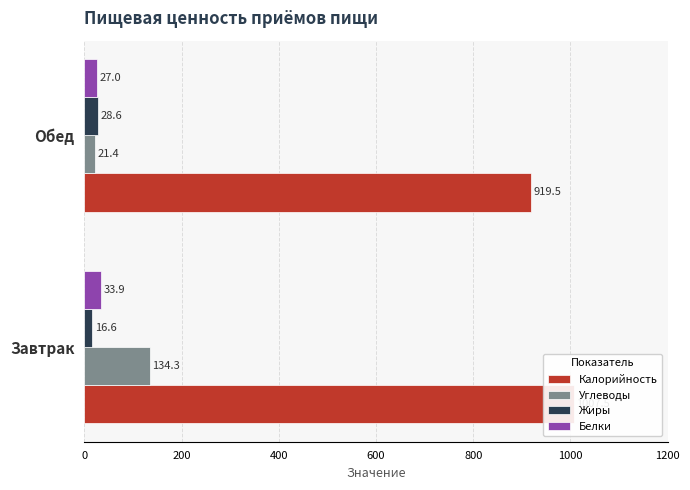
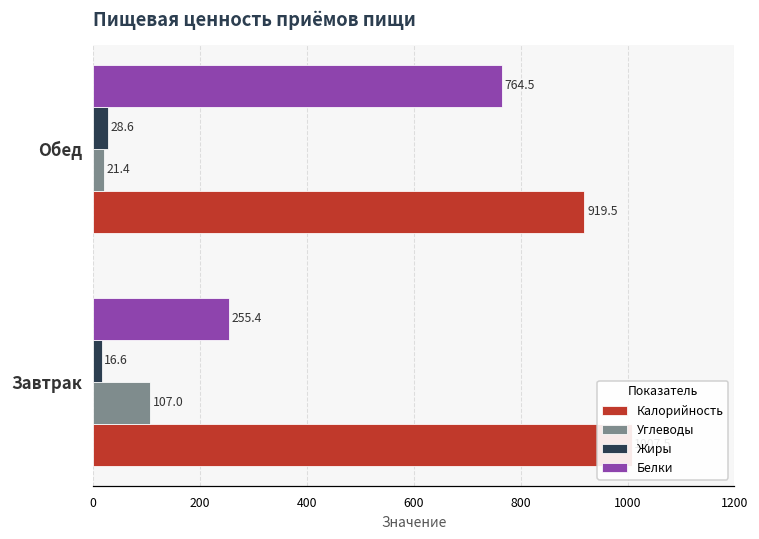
Белки, Обед: 27.0 -> 764.5
Белки, Завтрак: 33.9 -> 255.4
Углеводы, Завтрак: 134.3 -> 107.0
